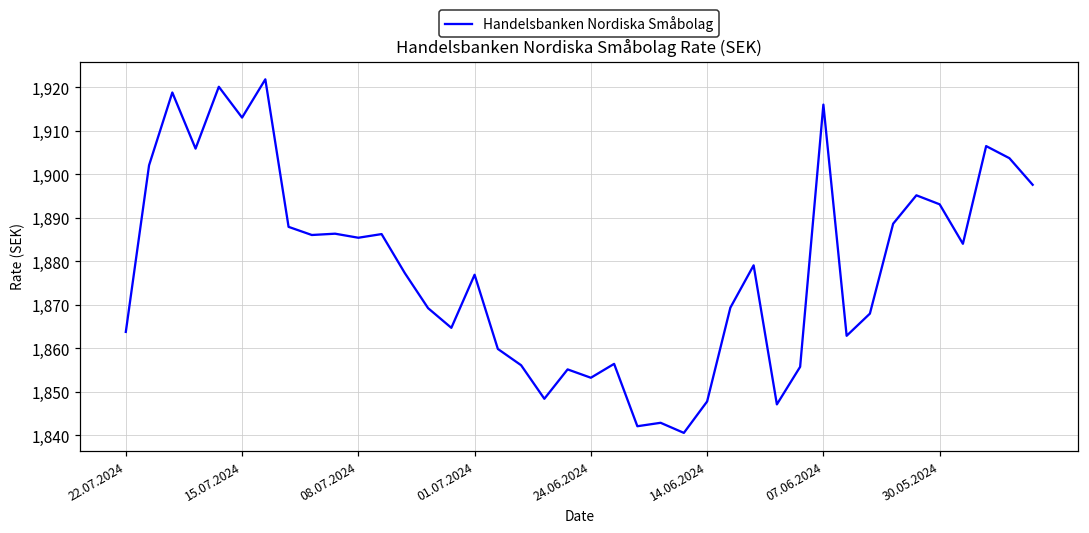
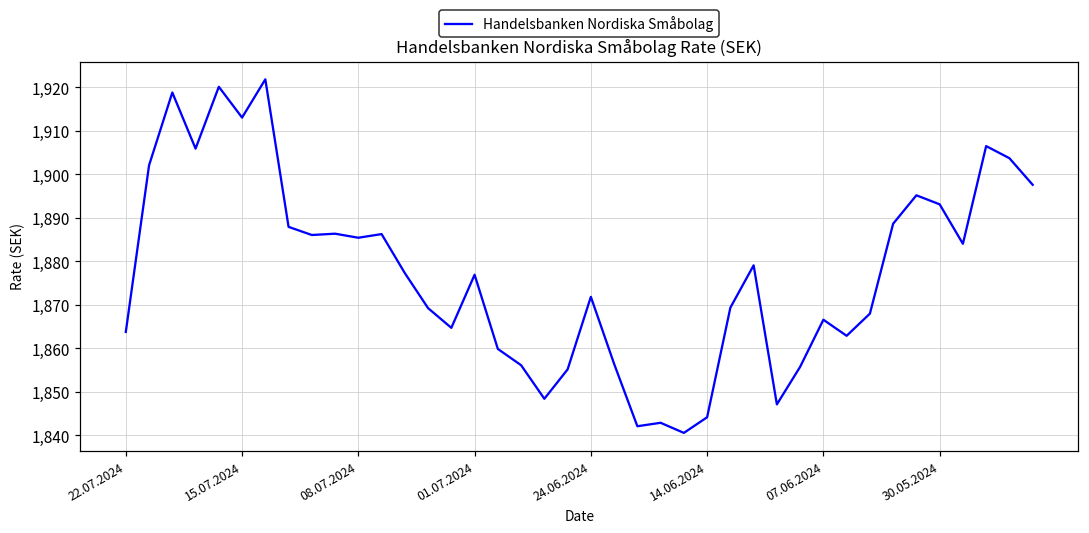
24.06.2024: 1,853 -> 1,872
14.06.2024: 1,848 -> 1,844
07.06.2024: 1,916 -> 1,867
